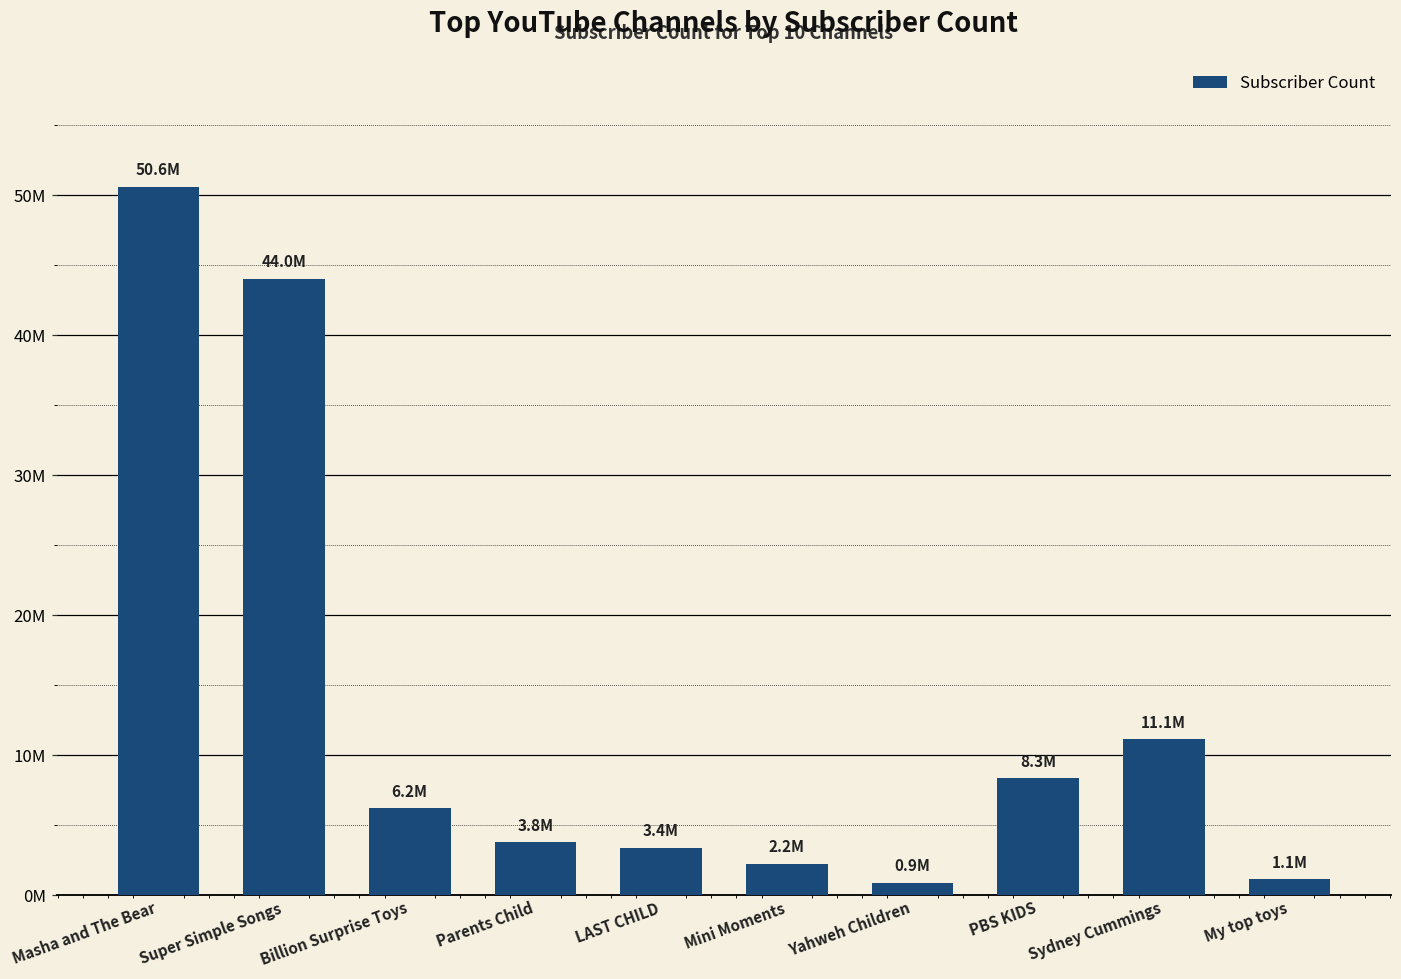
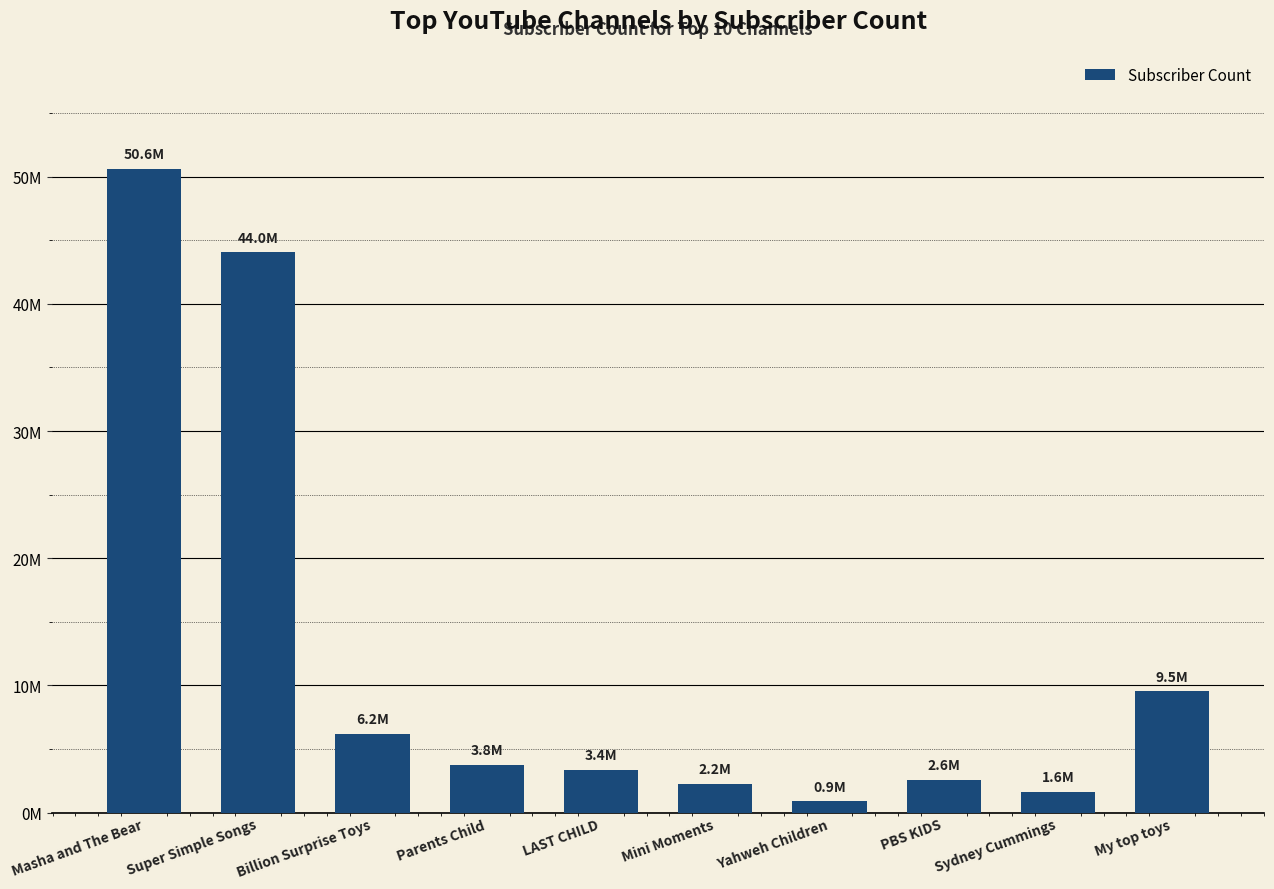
PBS KIDS: 8.3M -> 2.6M
Sydney Cummings: 11.1M -> 1.6M
My top toys: 1.1M -> 9.5M
